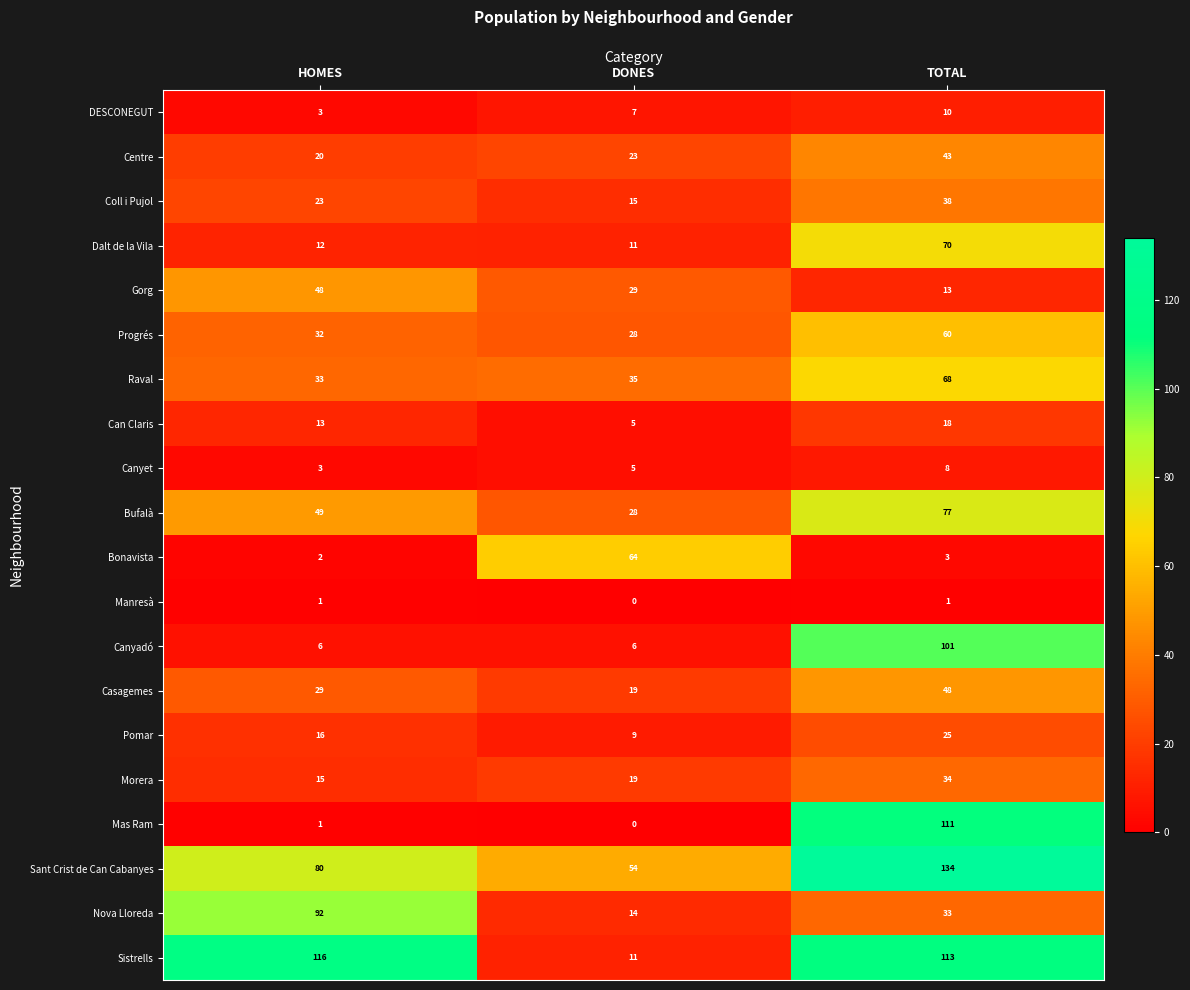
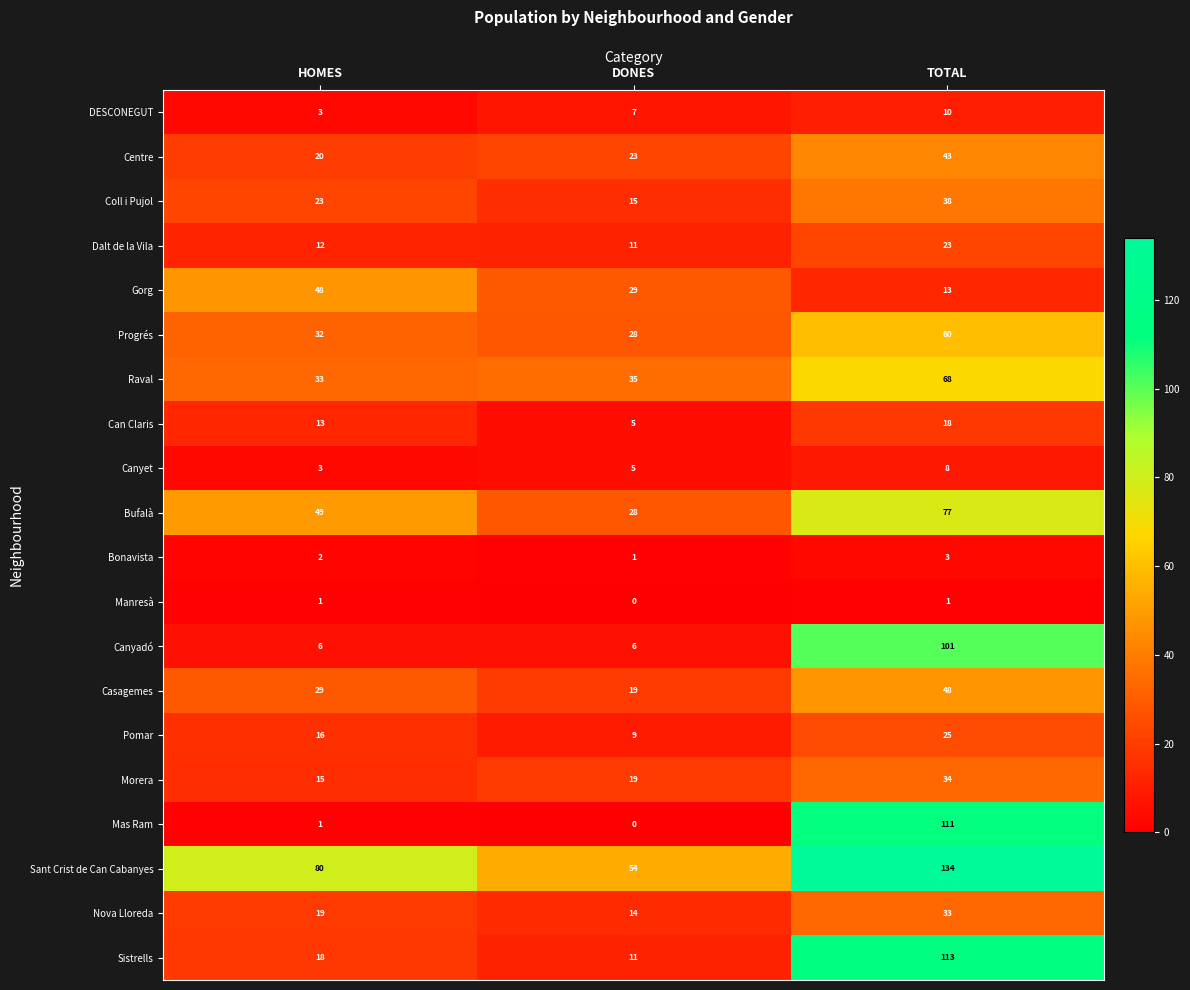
Dalt de la Vila, TOTAL: 70 -> 23
Bonavista, DONES: 64 -> 1
Nova Lloreda, HOMES: 92 -> 19
Sistrells, HOMES: 116 -> 18
